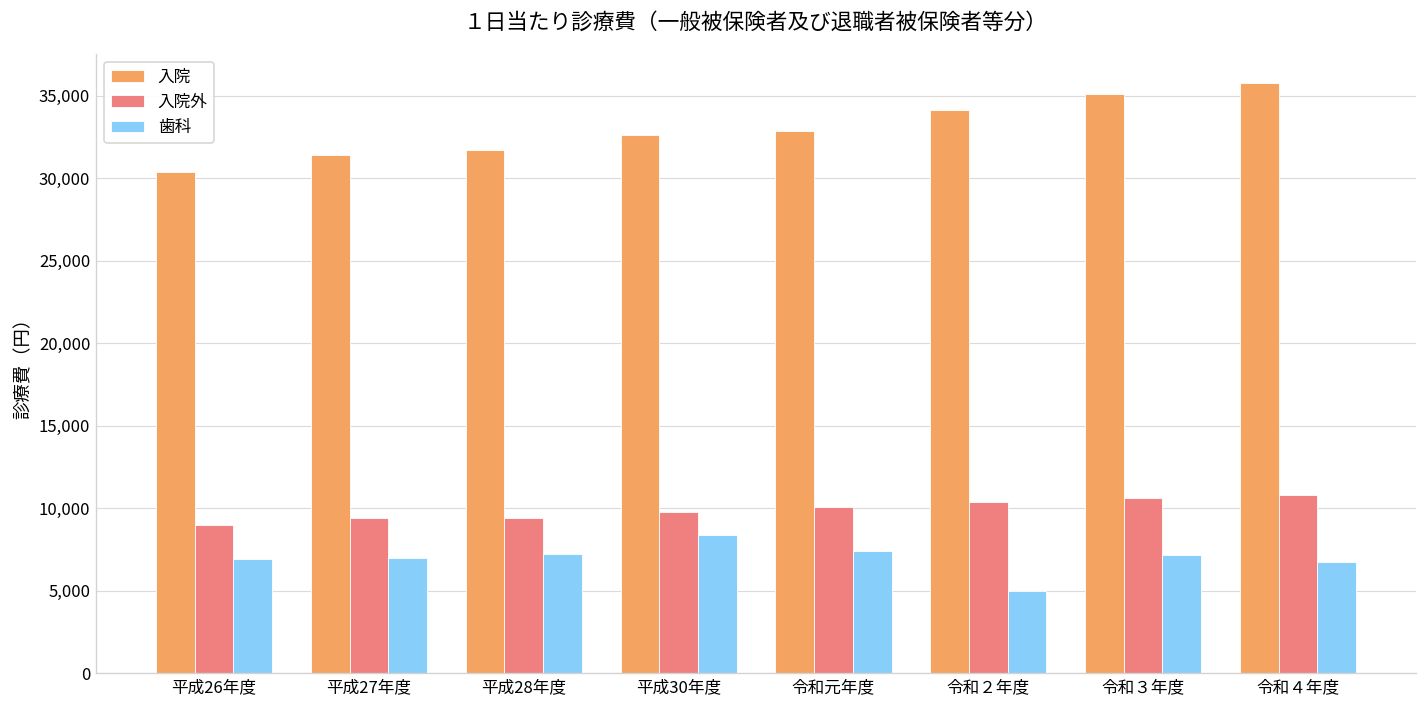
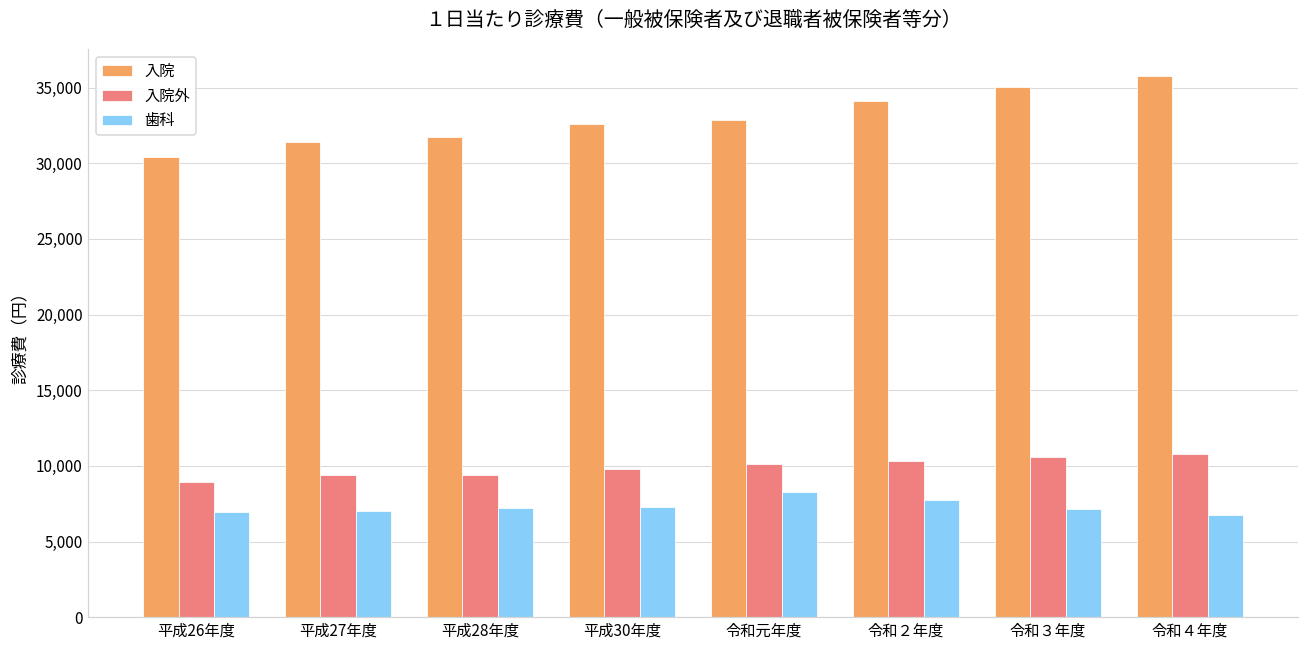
歯科, 平成30年度: 8,400 -> 7,300
歯科, 令和元年度: 7,400 -> 8,300
歯科, 令和２年度: 5,000 -> 7,800
